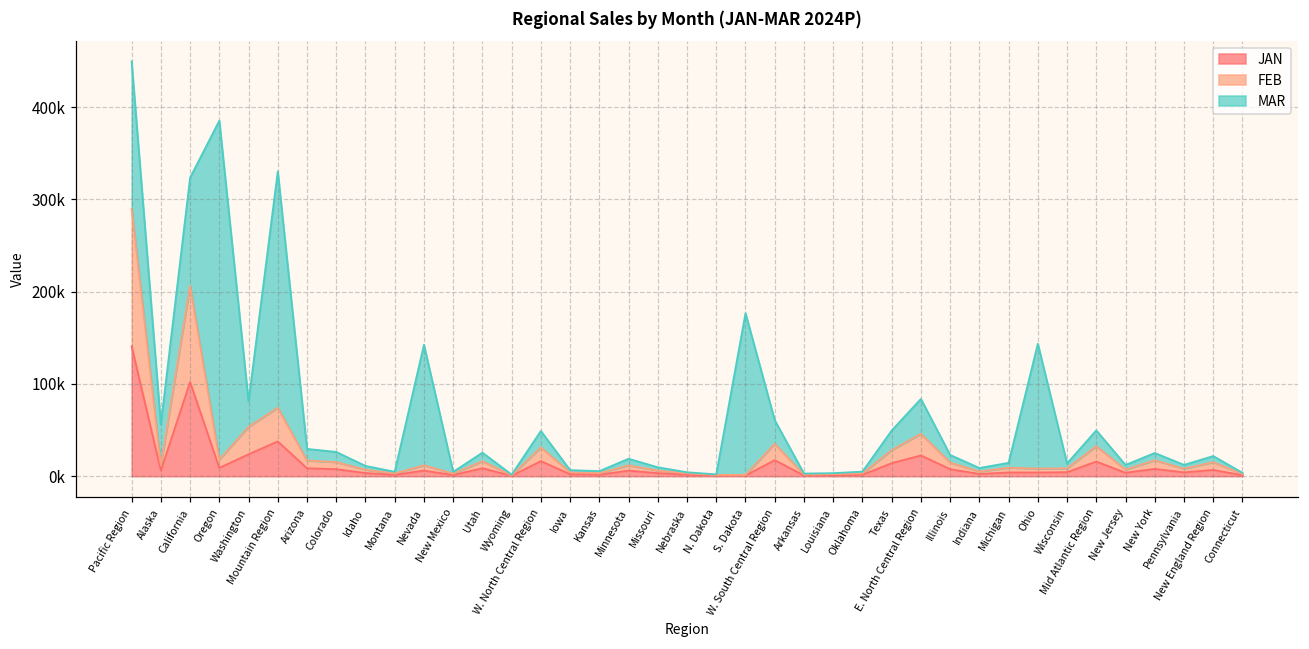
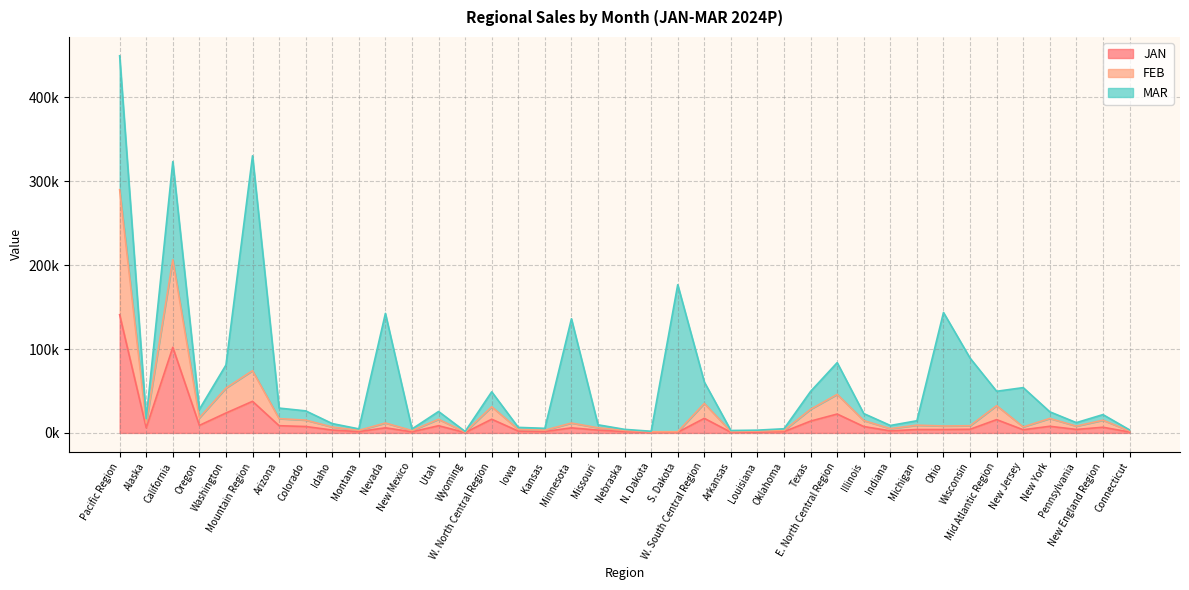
MAR, Alaska: 40000 -> 10000
MAR, Oregon: 370000 -> 10000
MAR, Minnesota: 10000 -> 120000
MAR, Wisconsin: 10000 -> 80000
MAR, New Jersey: 10000 -> 50000
